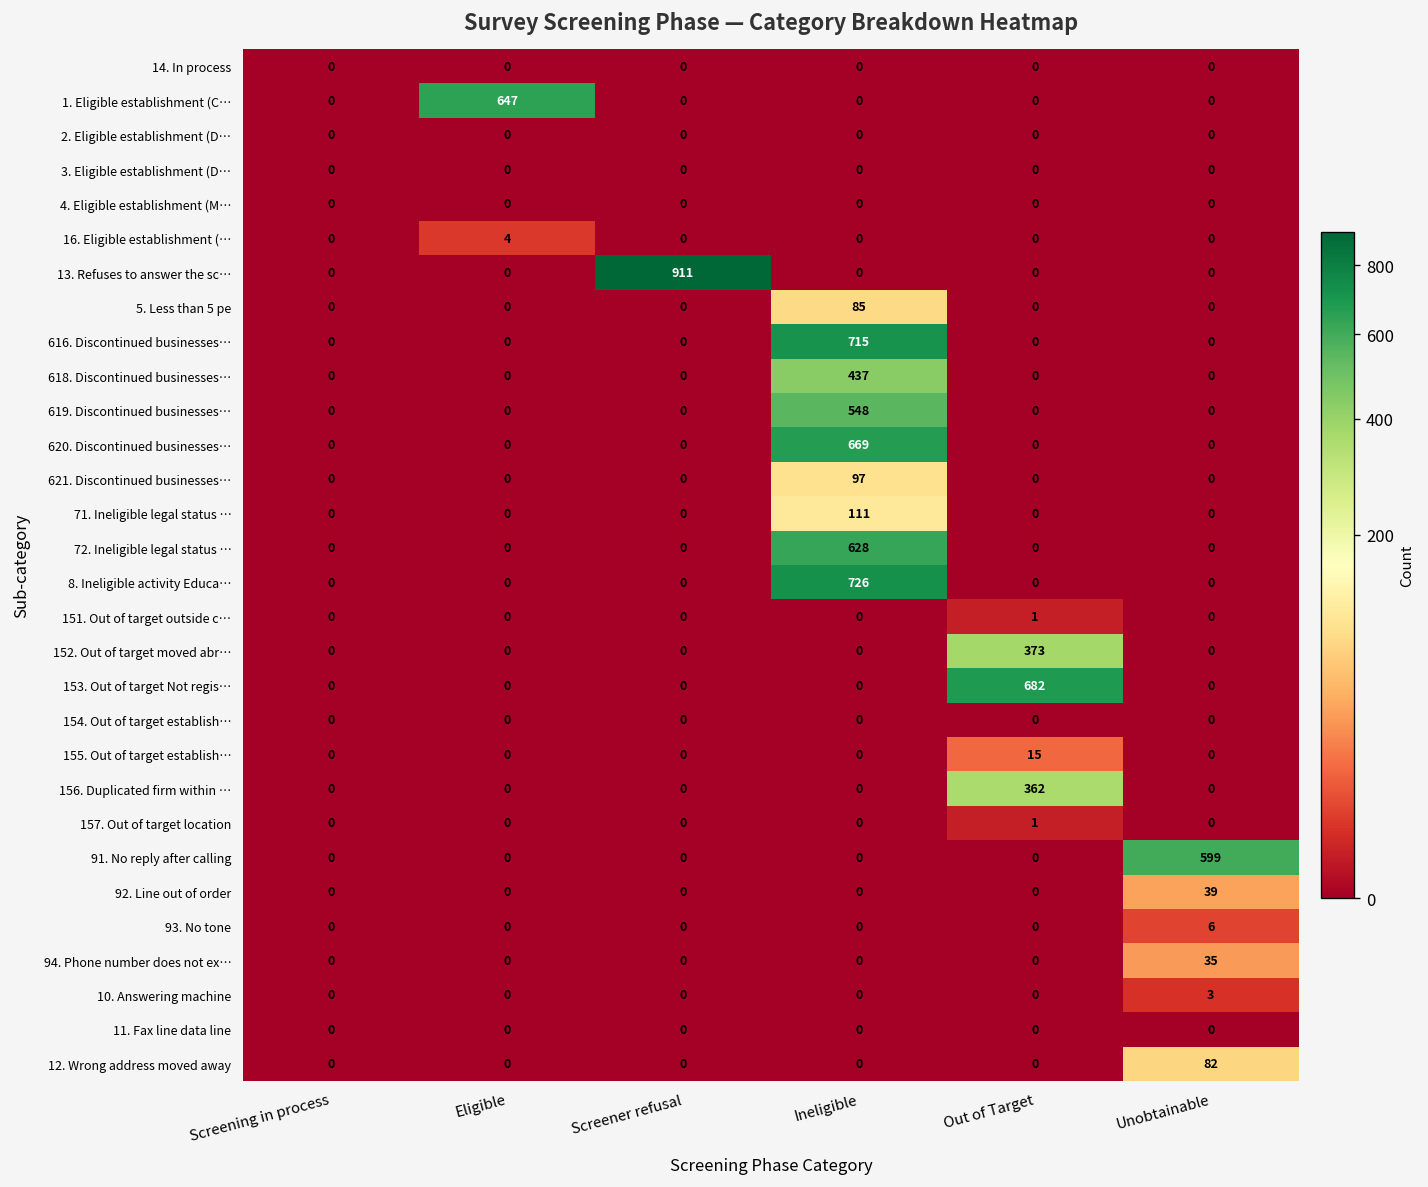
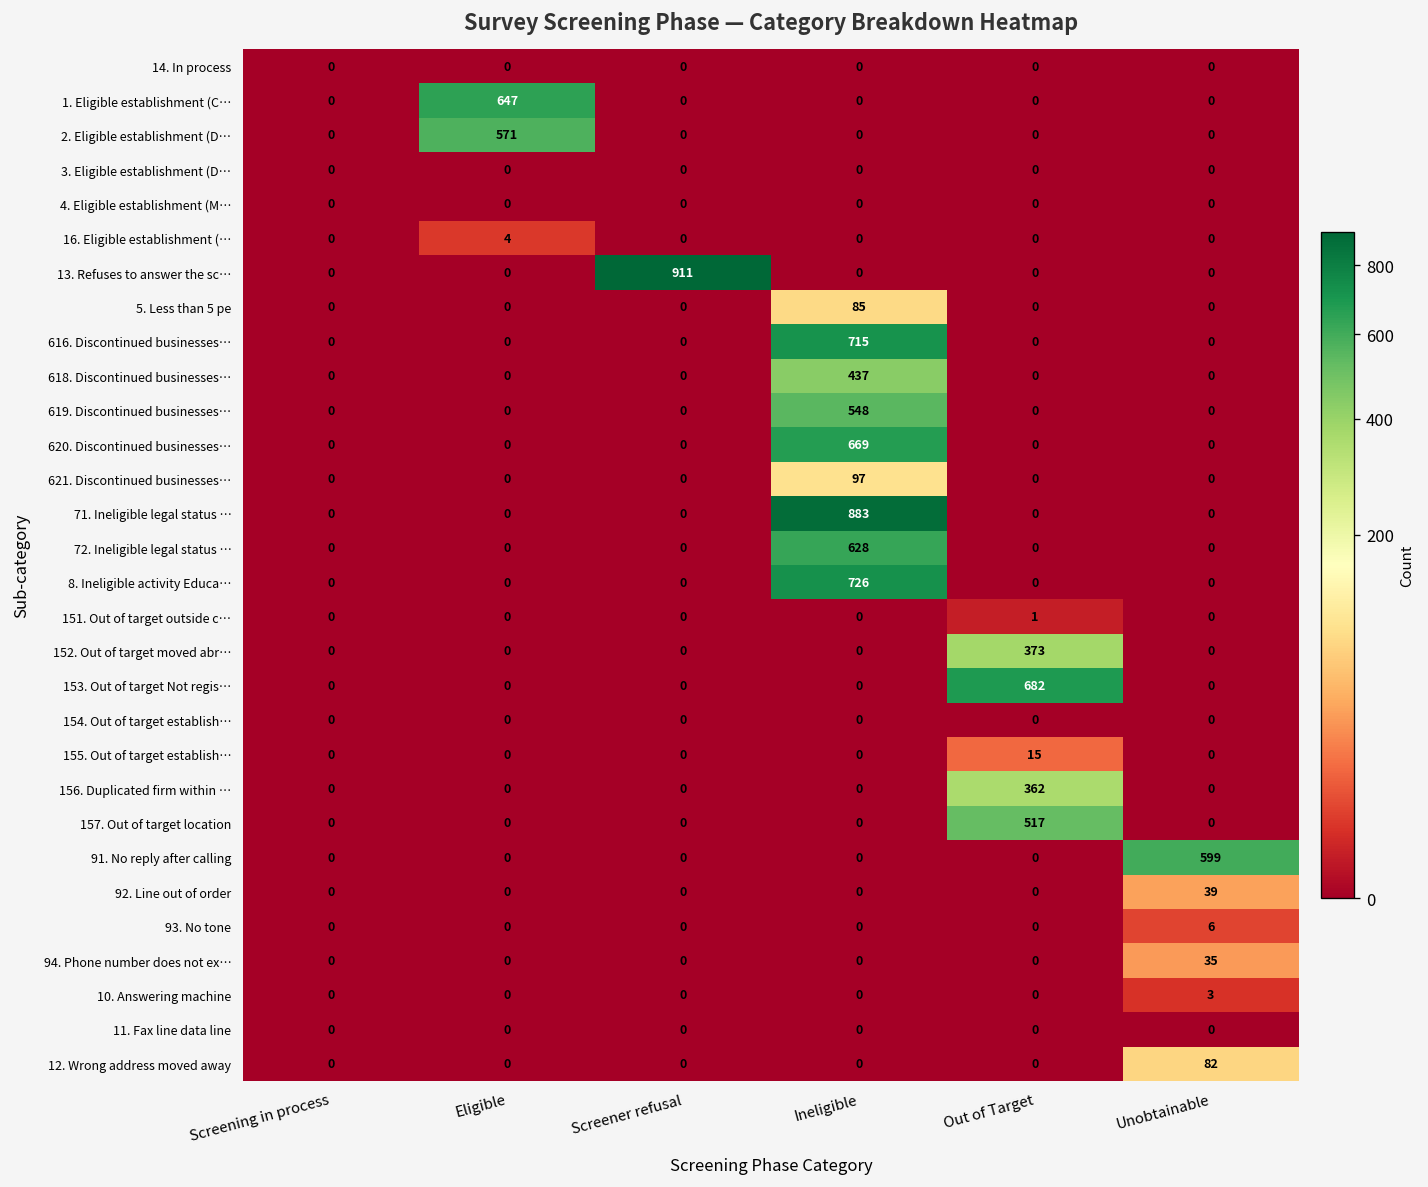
2. Eligible establishment (D…, Eligible: 0 -> 571
71. Ineligible legal status …, Ineligible: 111 -> 883
157. Out of target location, Out of Target: 1 -> 517
